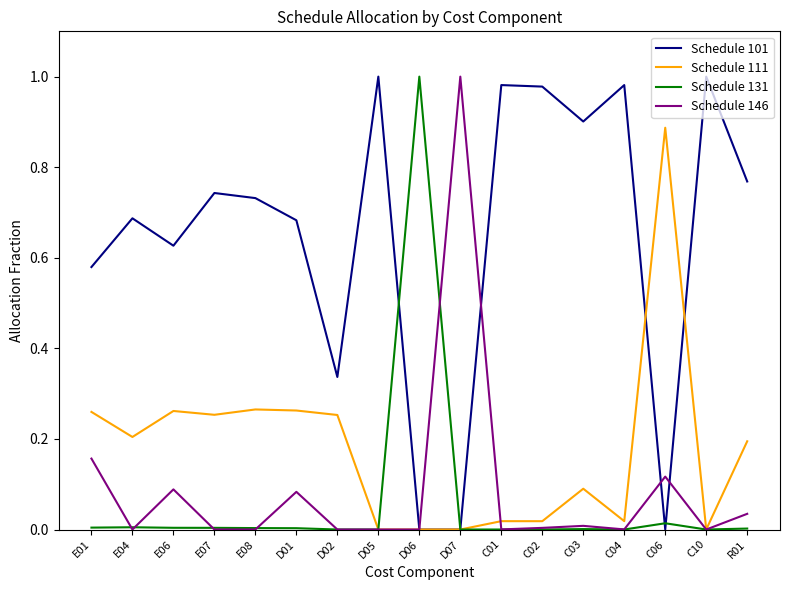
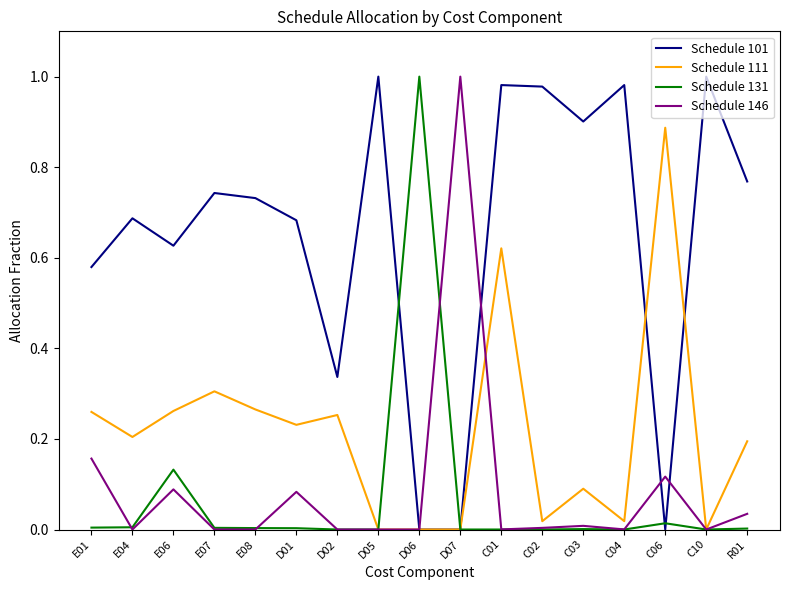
Schedule 131, E06: 0.00 -> 0.13
Schedule 111, E07: 0.25 -> 0.31
Schedule 111, D01: 0.26 -> 0.23
Schedule 111, C01: 0.02 -> 0.62
